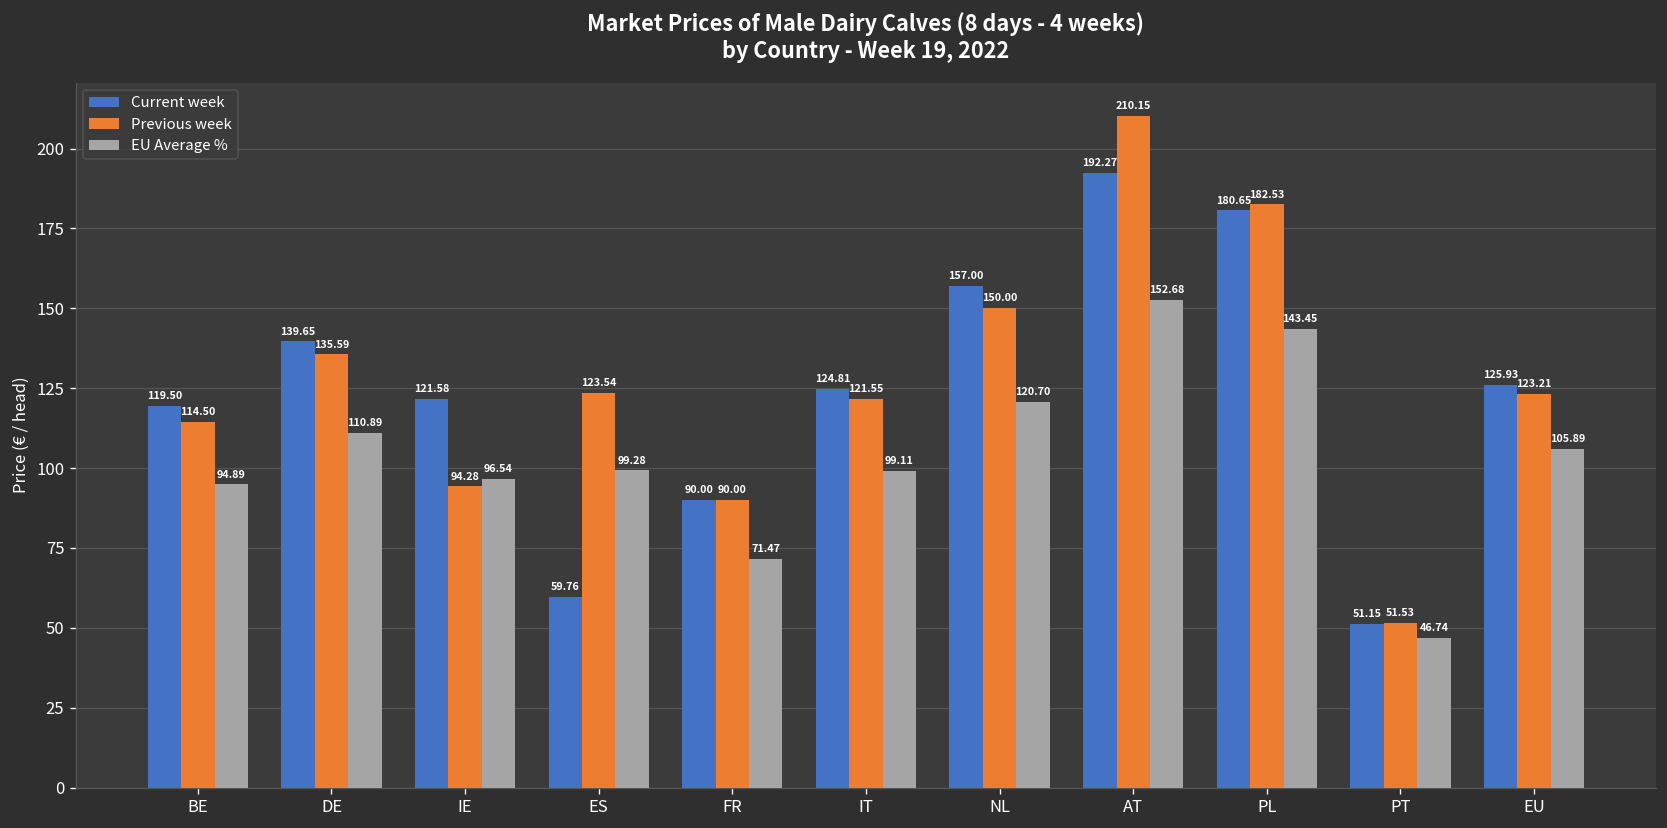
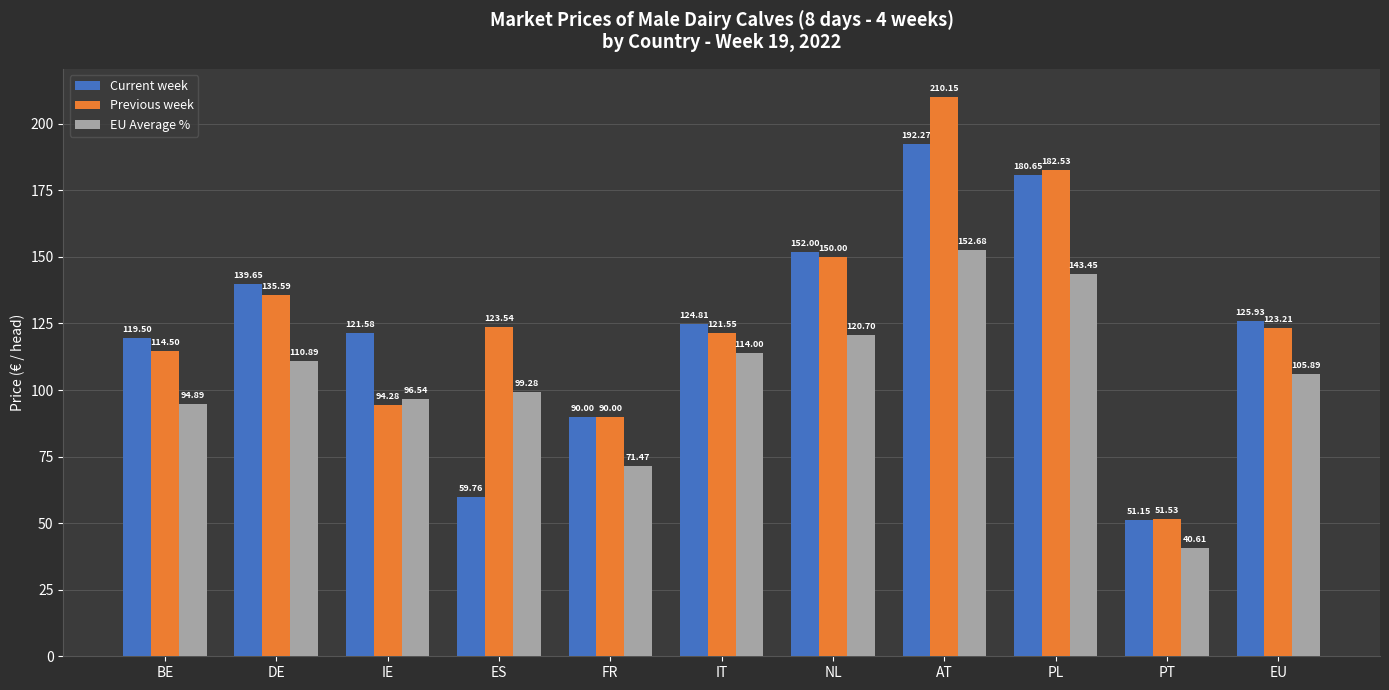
EU Average %, IT: 99.11 -> 114.00
Current week, NL: 157.00 -> 152.00
EU Average %, PT: 46.74 -> 40.61
